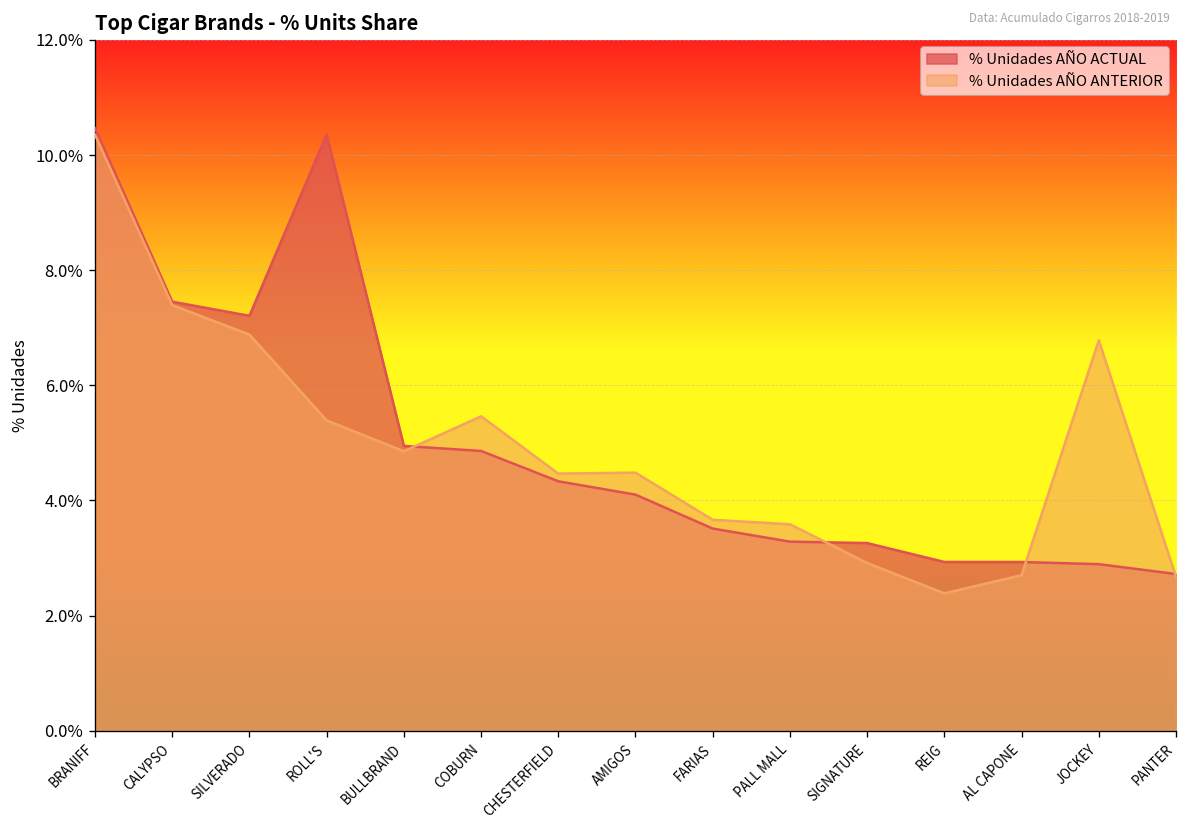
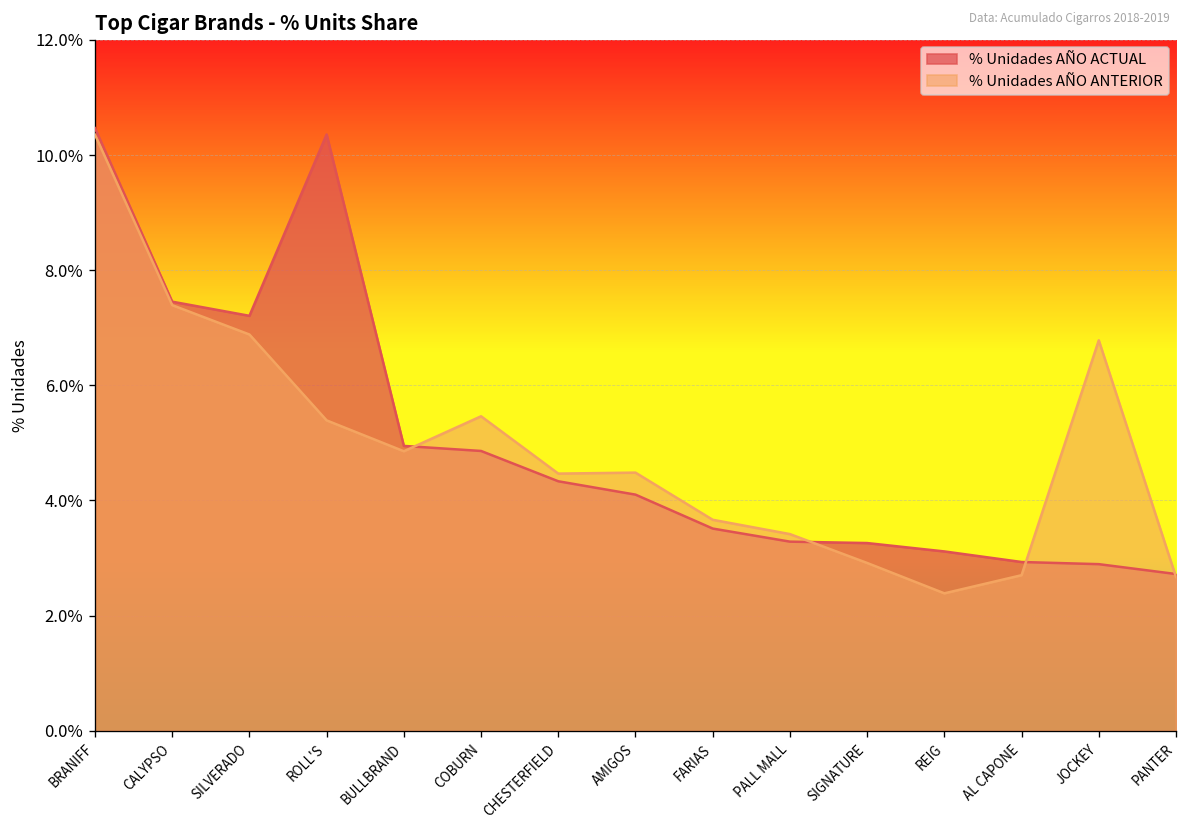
% Unidades AÑO ANTERIOR, PALL MALL: 3.6% -> 3.4%
% Unidades AÑO ACTUAL, REIG: 2.9% -> 3.1%
